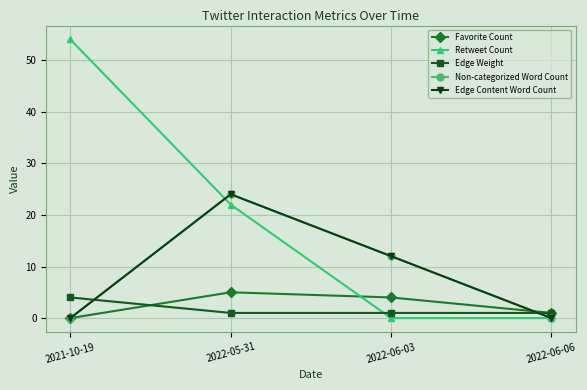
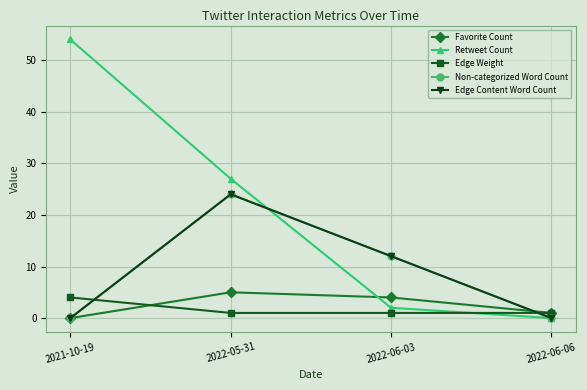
Retweet Count, 2022-05-31: 22 -> 27
Retweet Count, 2022-06-03: 0 -> 2
